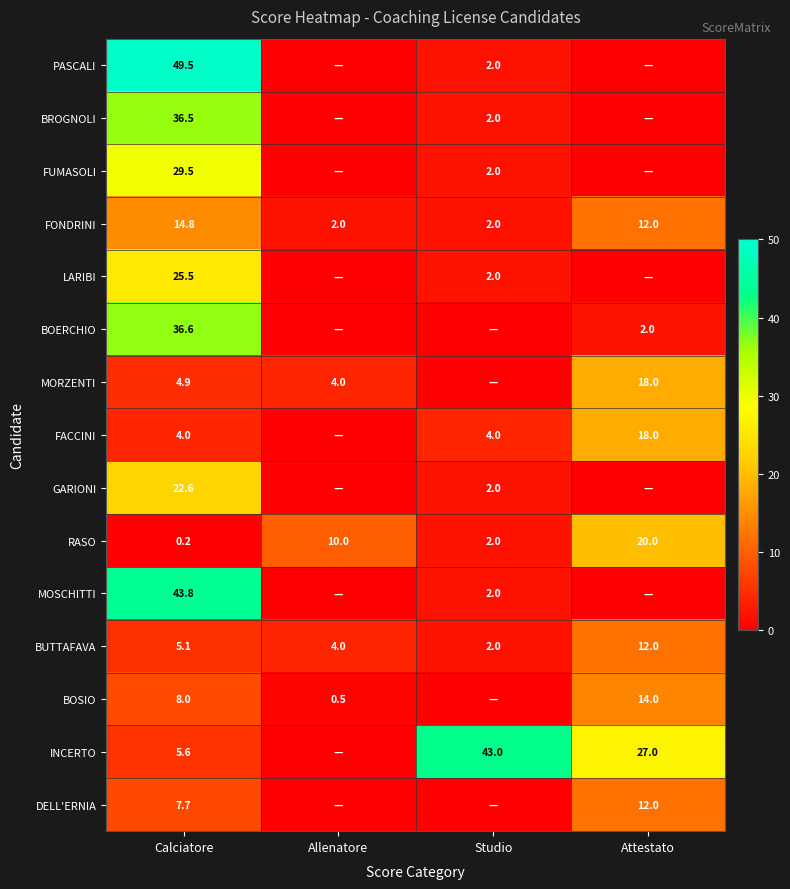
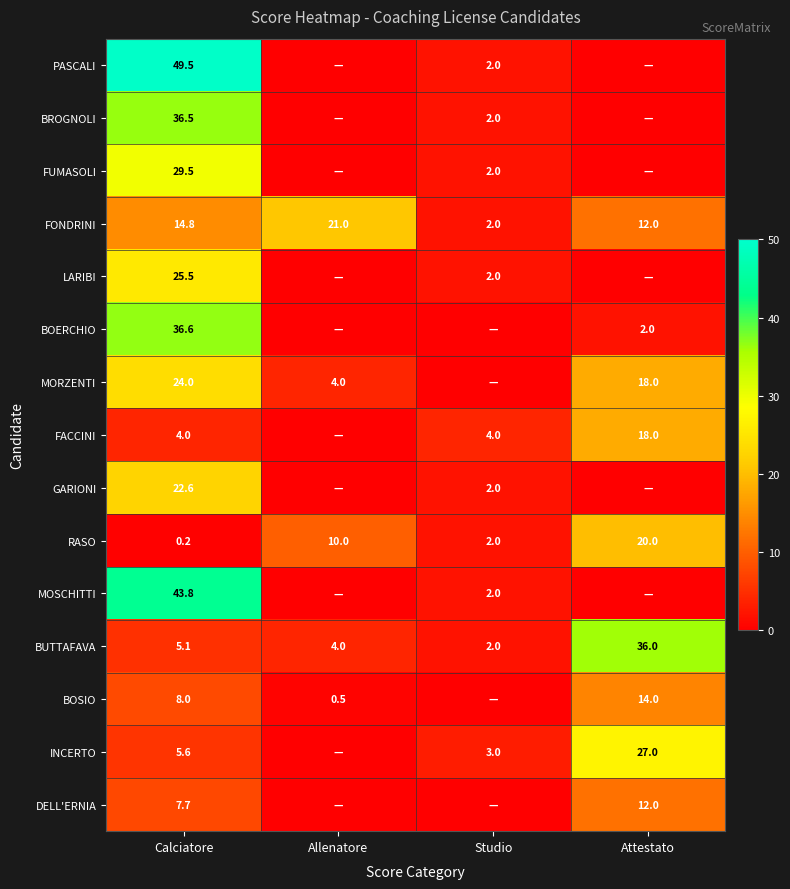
FONDRINI, Allenatore: 2.0 -> 21.0
MORZENTI, Calciatore: 4.9 -> 24.0
BUTTAFAVA, Attestato: 12.0 -> 36.0
INCERTO, Studio: 43.0 -> 3.0
